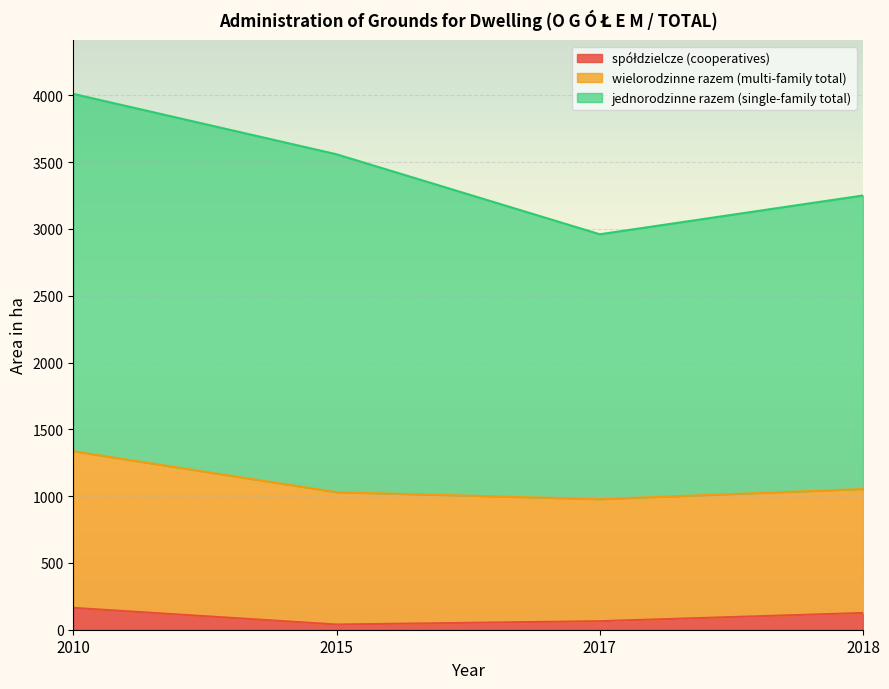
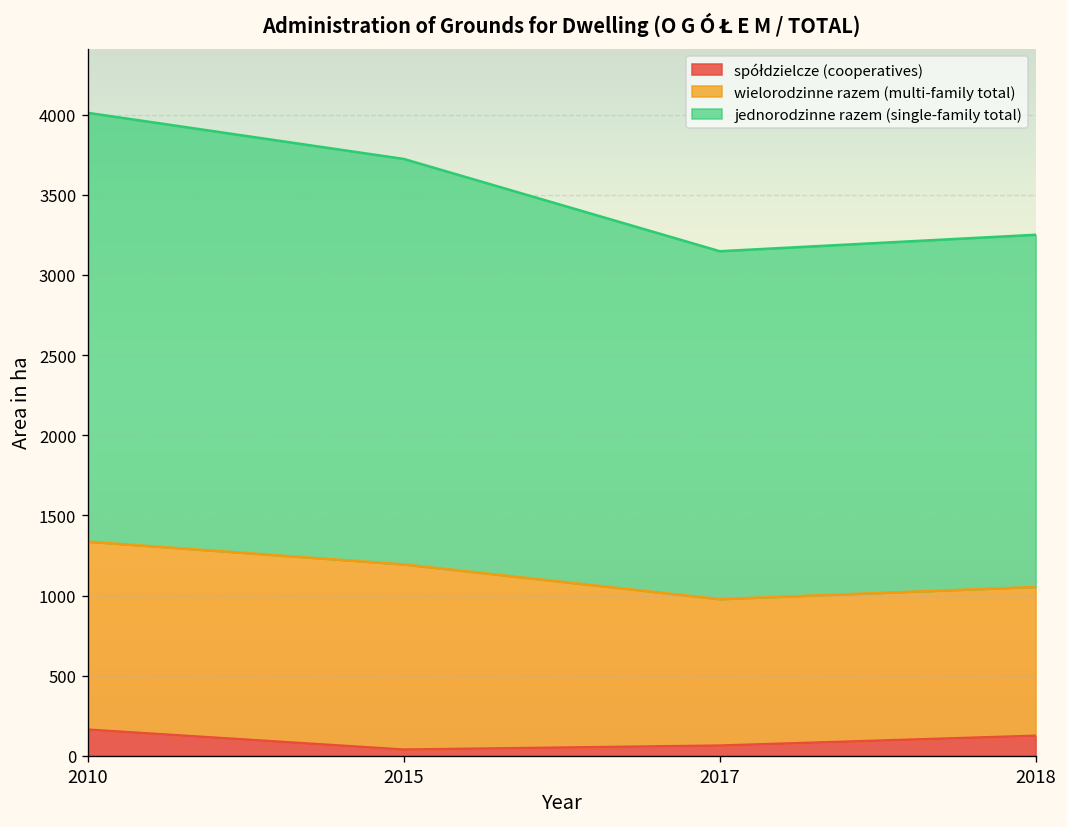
wielorodzinne razem (multi-family total), 2015: 990 -> 1160
jednorodzinne razem (single-family total), 2017: 1980 -> 2170
